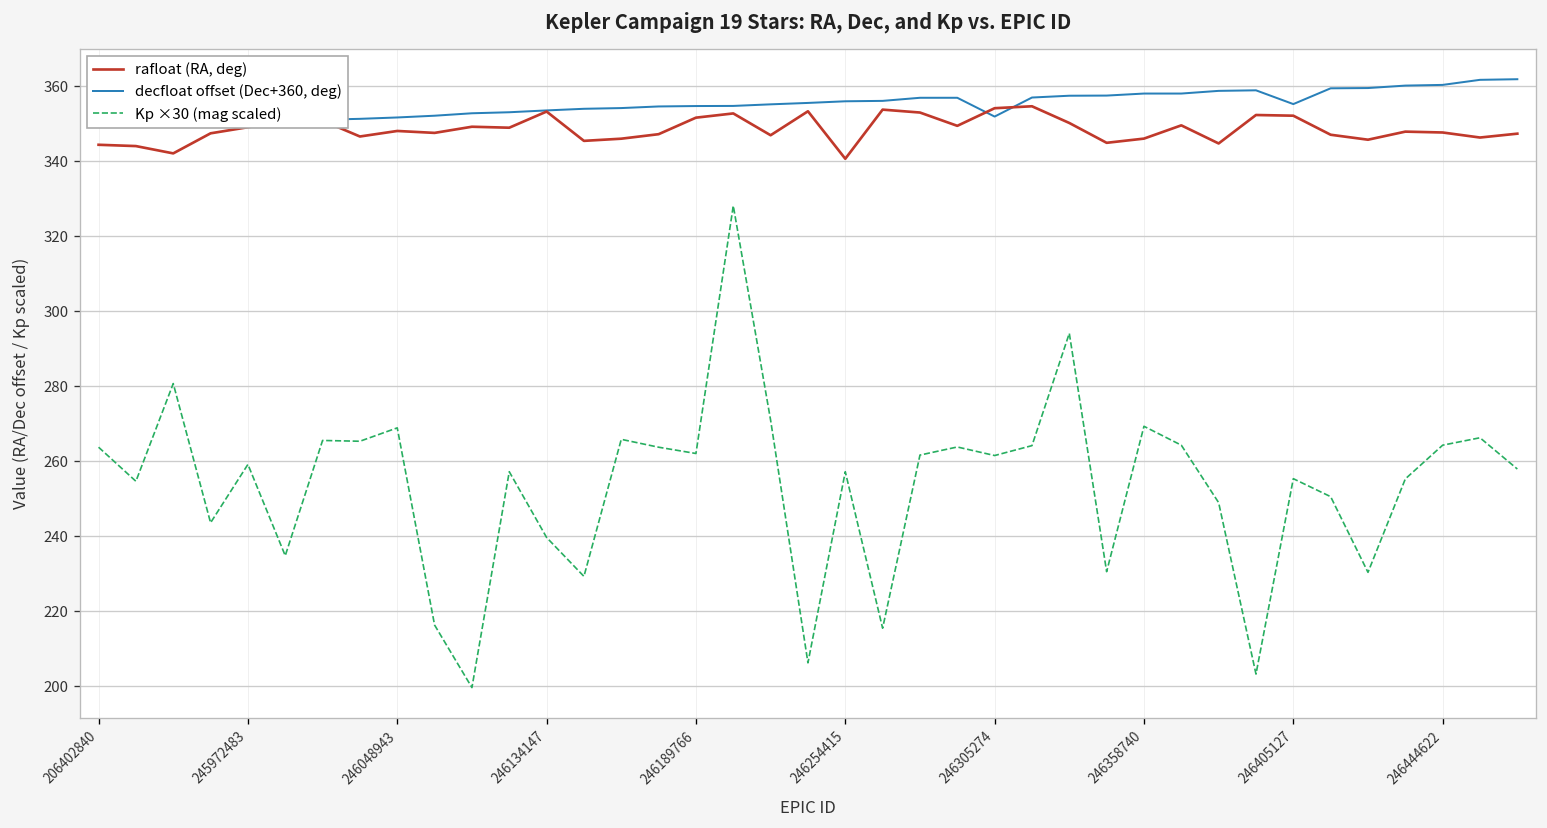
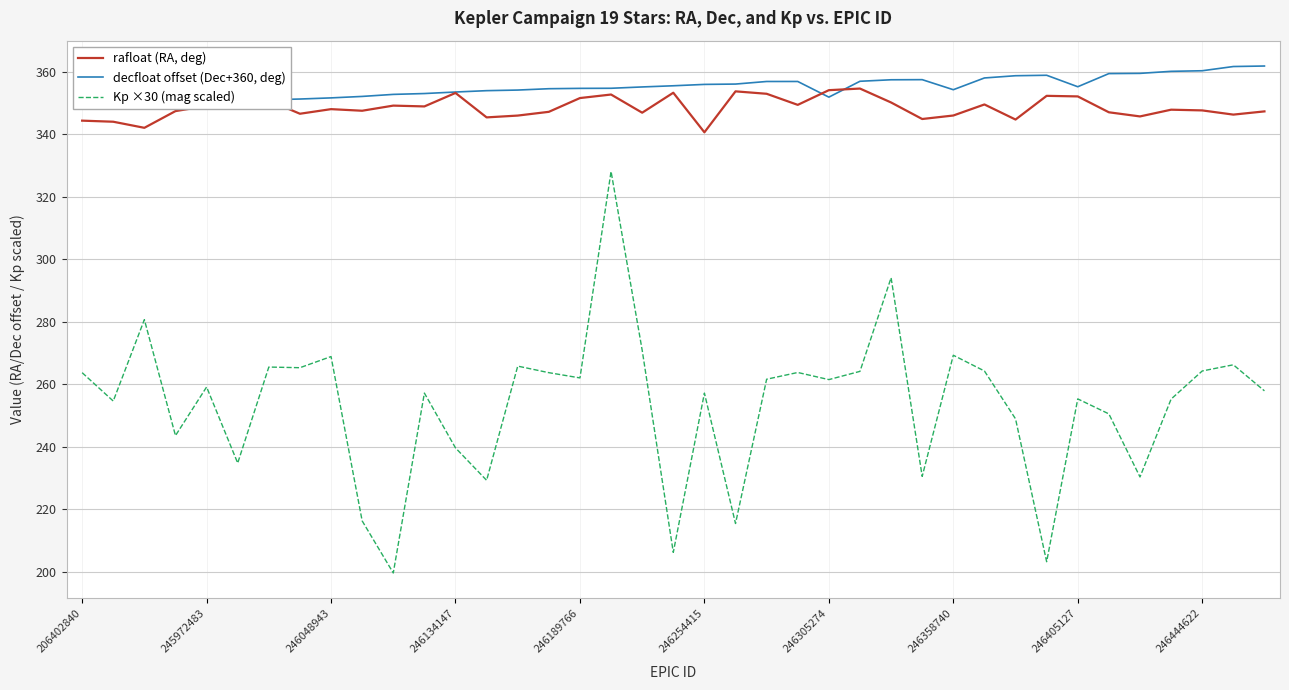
decfloat offset (Dec+360, deg), 246358740: 358 -> 354
